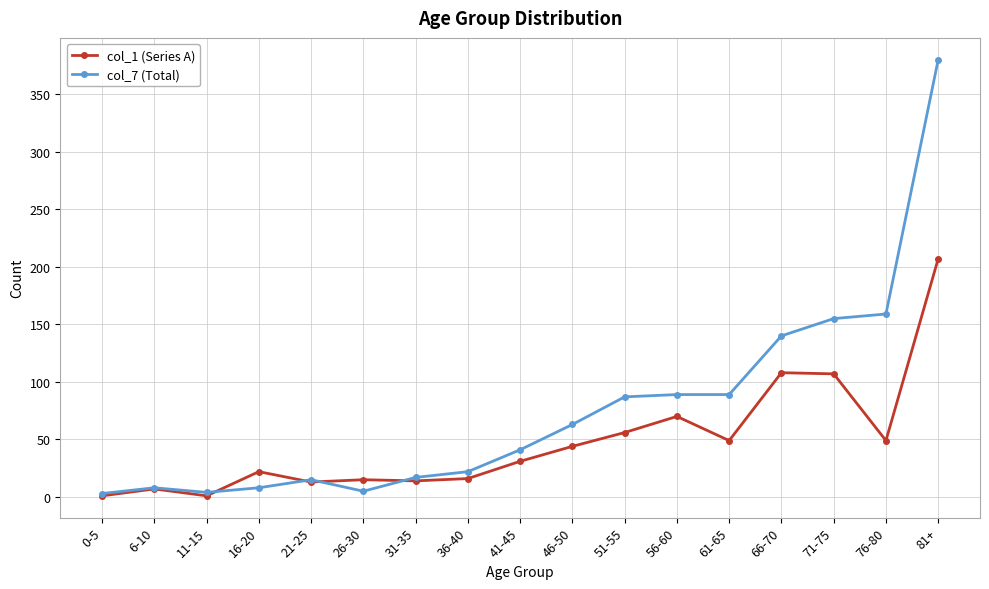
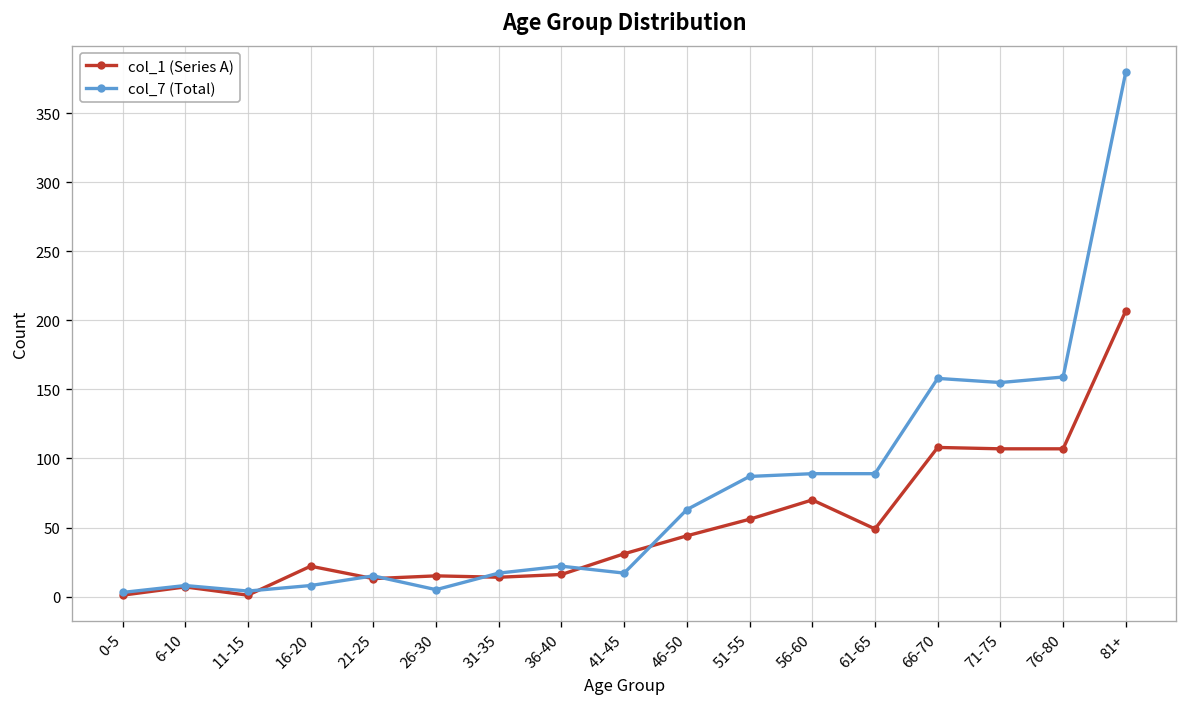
col_7 (Total), 41-45: 41 -> 17
col_7 (Total), 66-70: 140 -> 158
col_1 (Series A), 76-80: 49 -> 107
